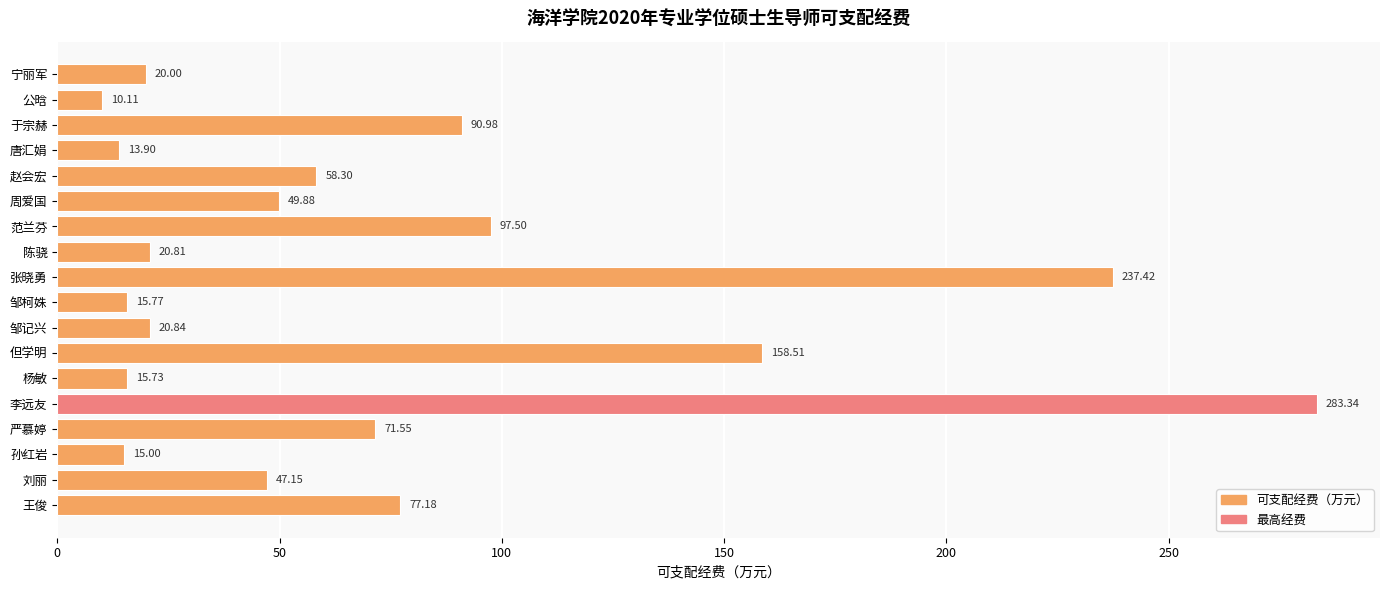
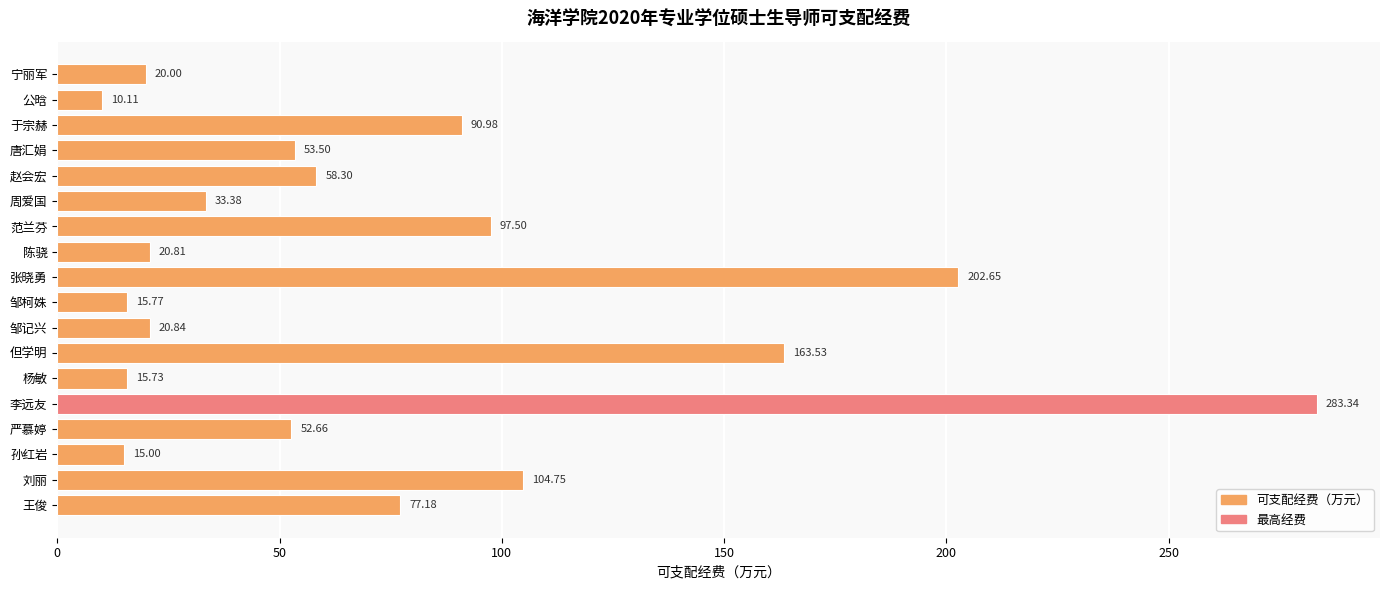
唐汇娟: 13.90 -> 53.50
周爱国: 49.88 -> 33.38
张晓勇: 237.42 -> 202.65
但学明: 158.51 -> 163.53
严慕婷: 71.55 -> 52.66
刘丽: 47.15 -> 104.75
